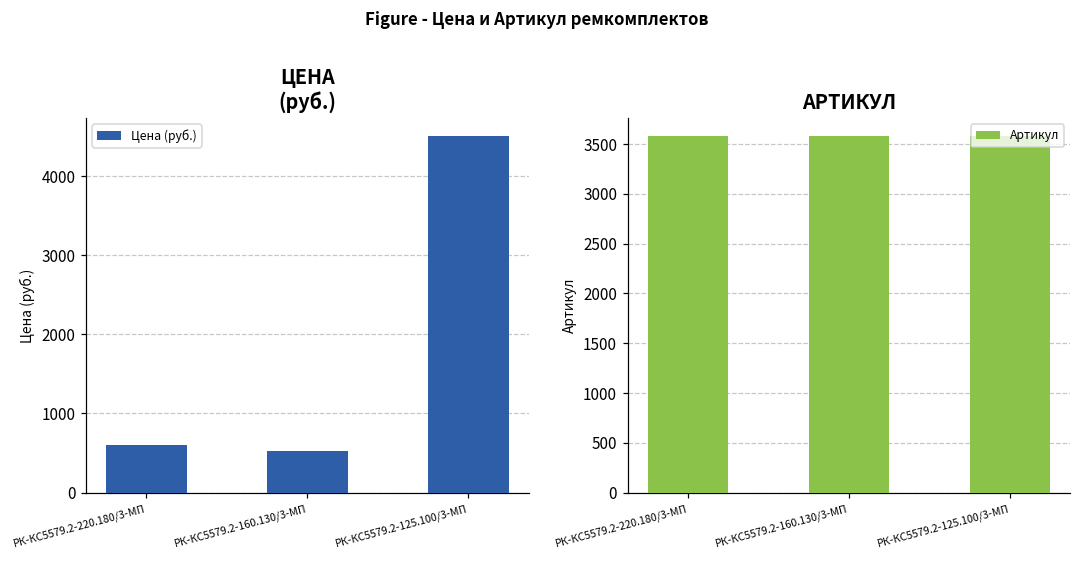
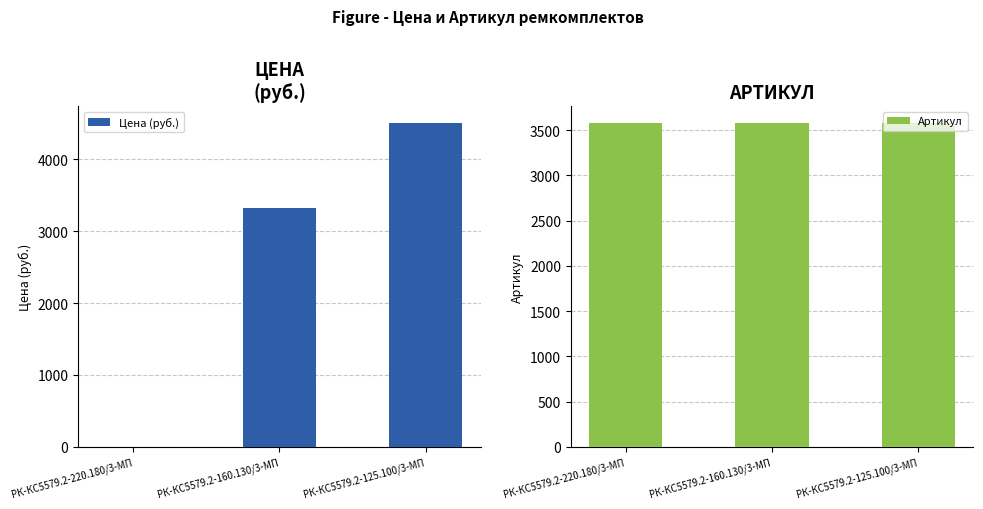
ЦЕНА (руб.), РК-КС5579.2-220.180/3-МП: 600 -> 0
ЦЕНА (руб.), РК-КС5579.2-160.130/3-МП: 500 -> 3300
